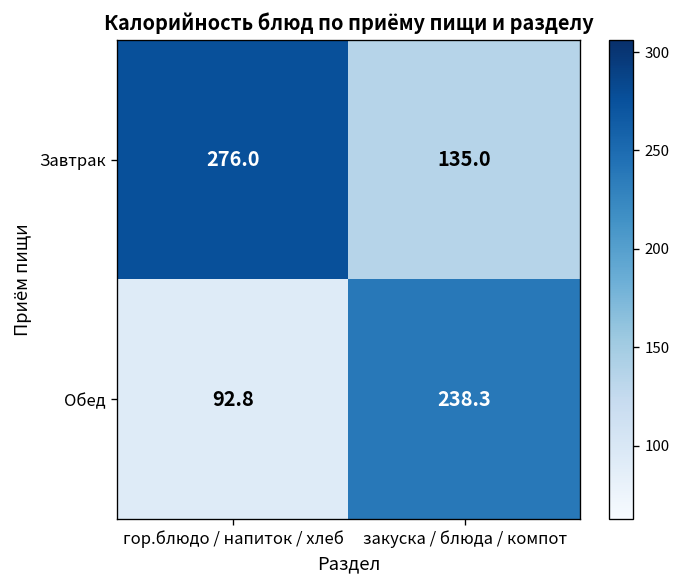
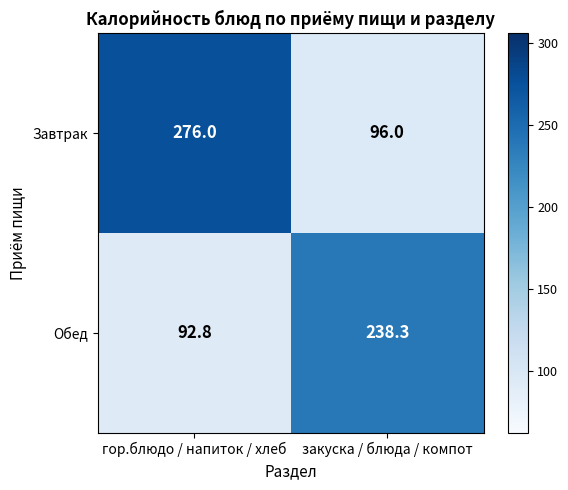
Завтрак, закуска / блюда / компот: 135.0 -> 96.0
